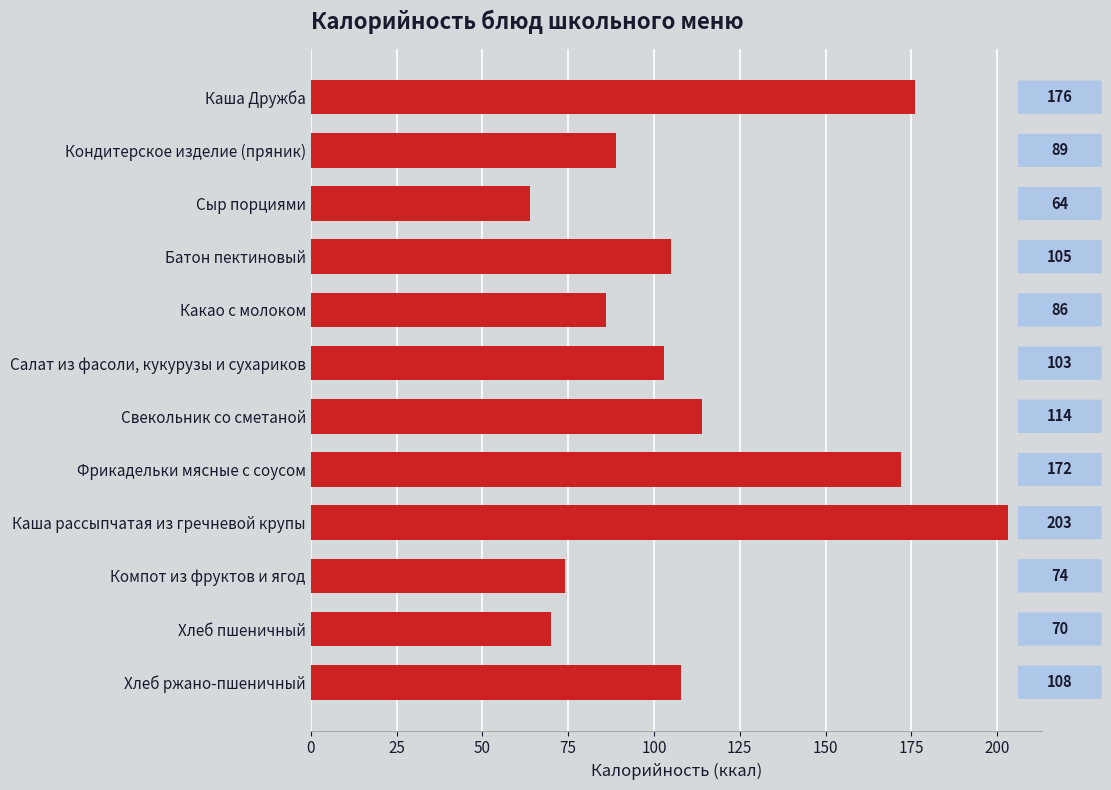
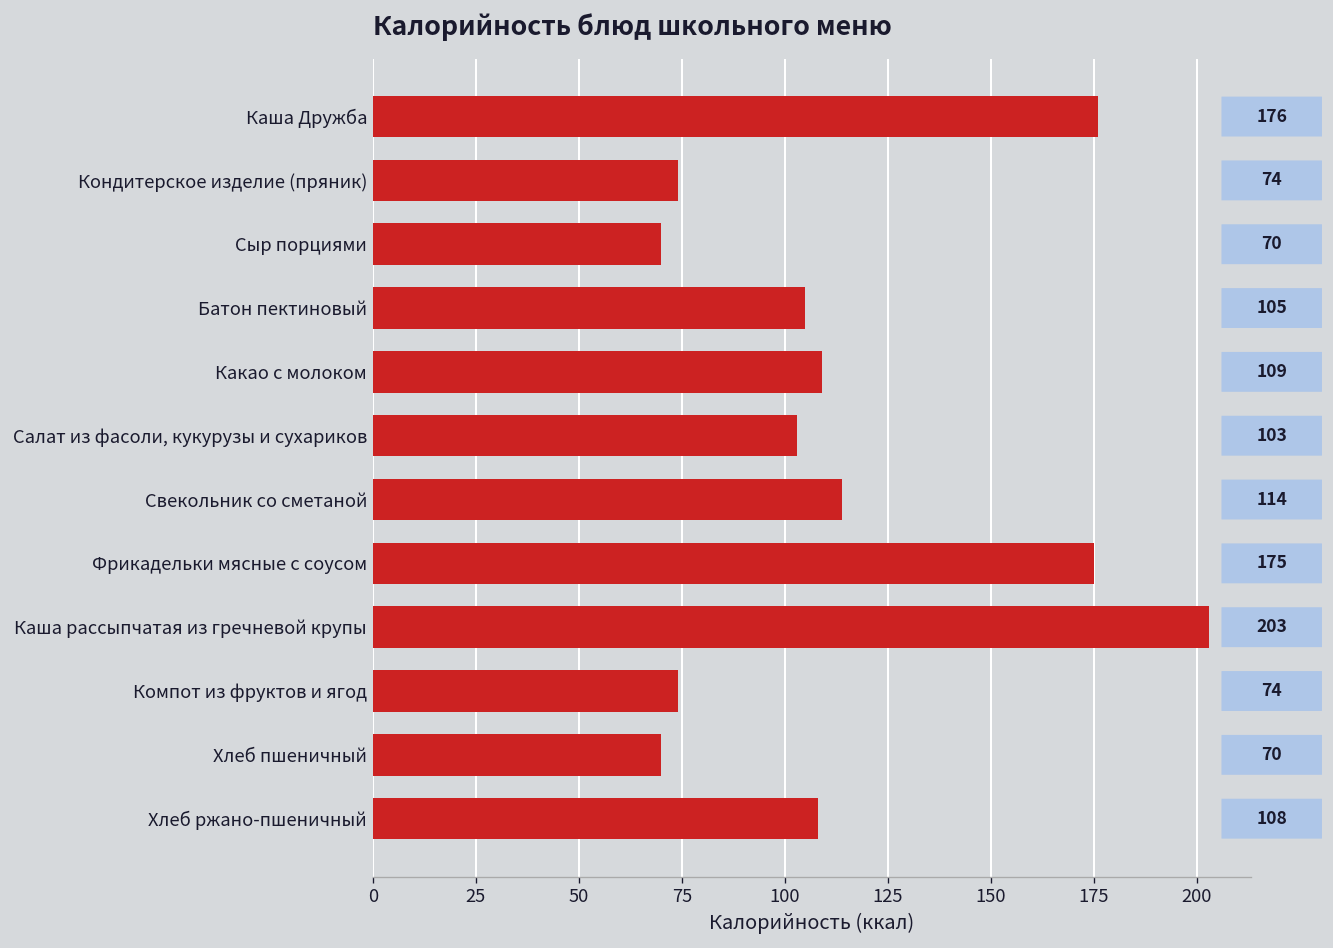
Кондитерское изделие (пряник): 89 -> 74
Сыр порциями: 64 -> 70
Какао с молоком: 86 -> 109
Фрикадельки мясные с соусом: 172 -> 175
